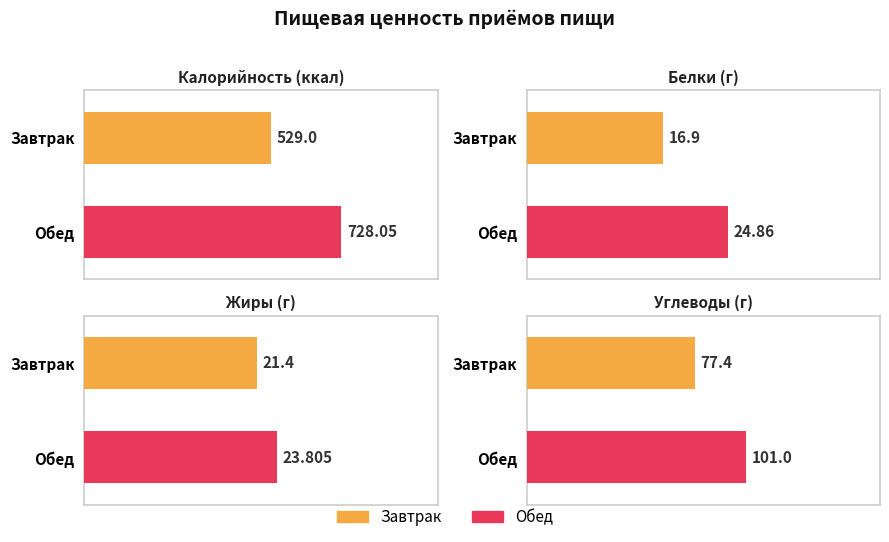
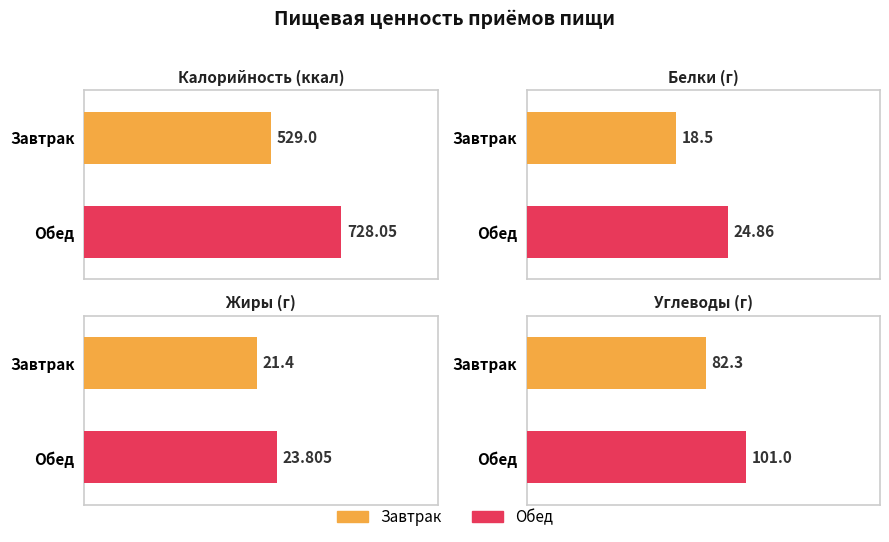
Белки (г), Завтрак: 16.9 -> 18.5
Углеводы (г), Завтрак: 77.4 -> 82.3
